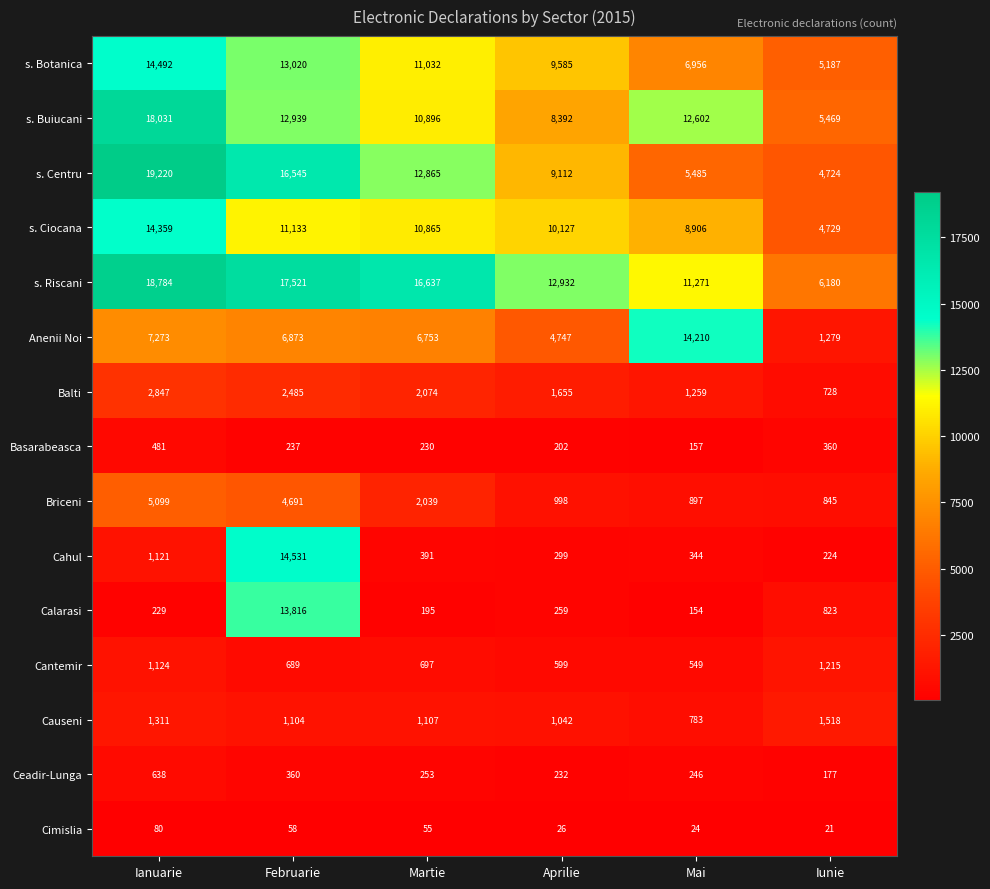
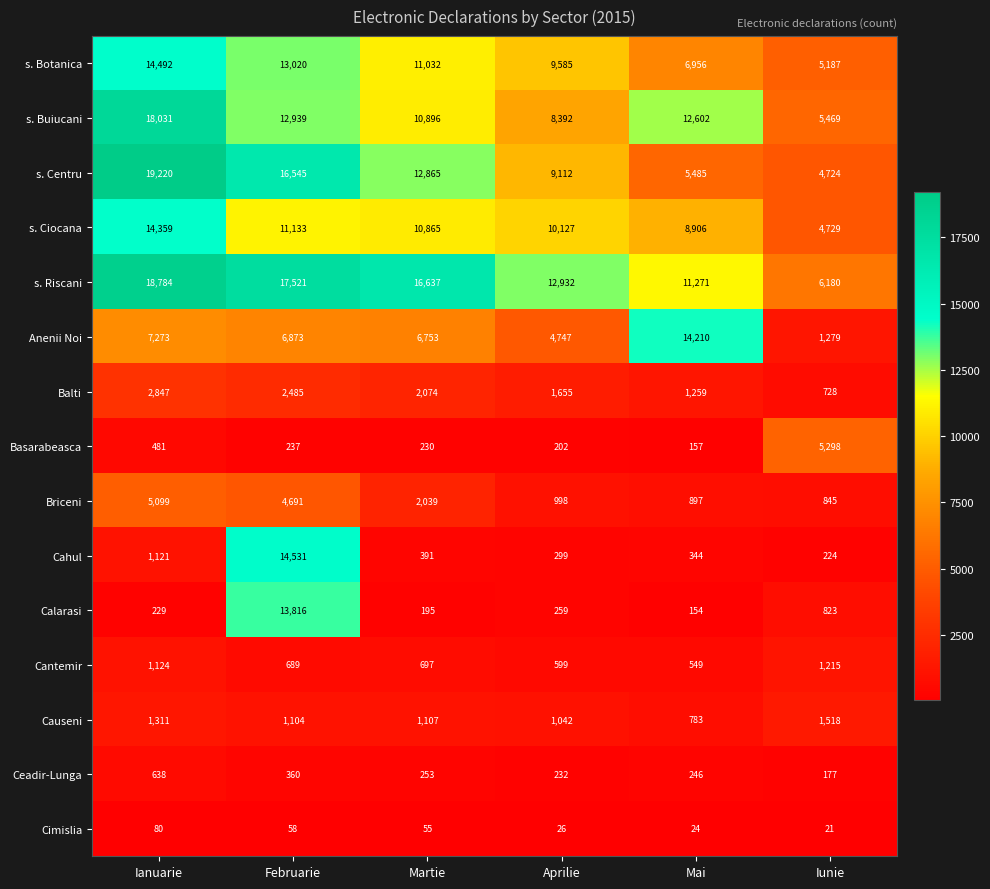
Basarabeasca, Iunie: 360 -> 5,298
